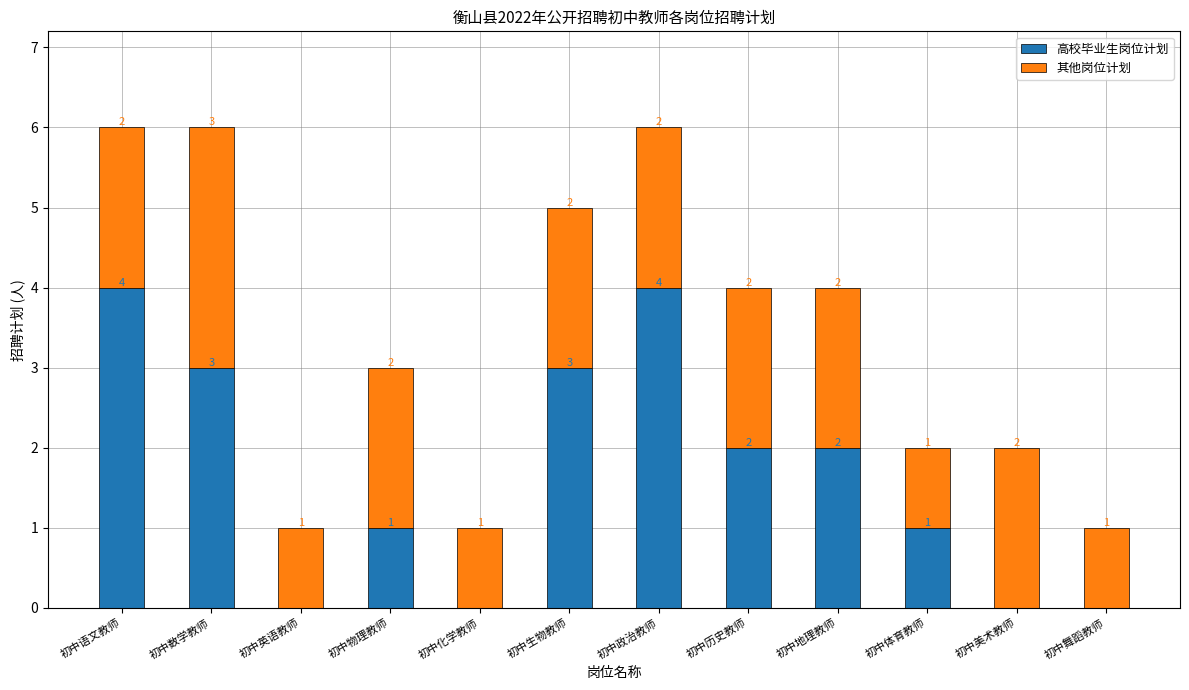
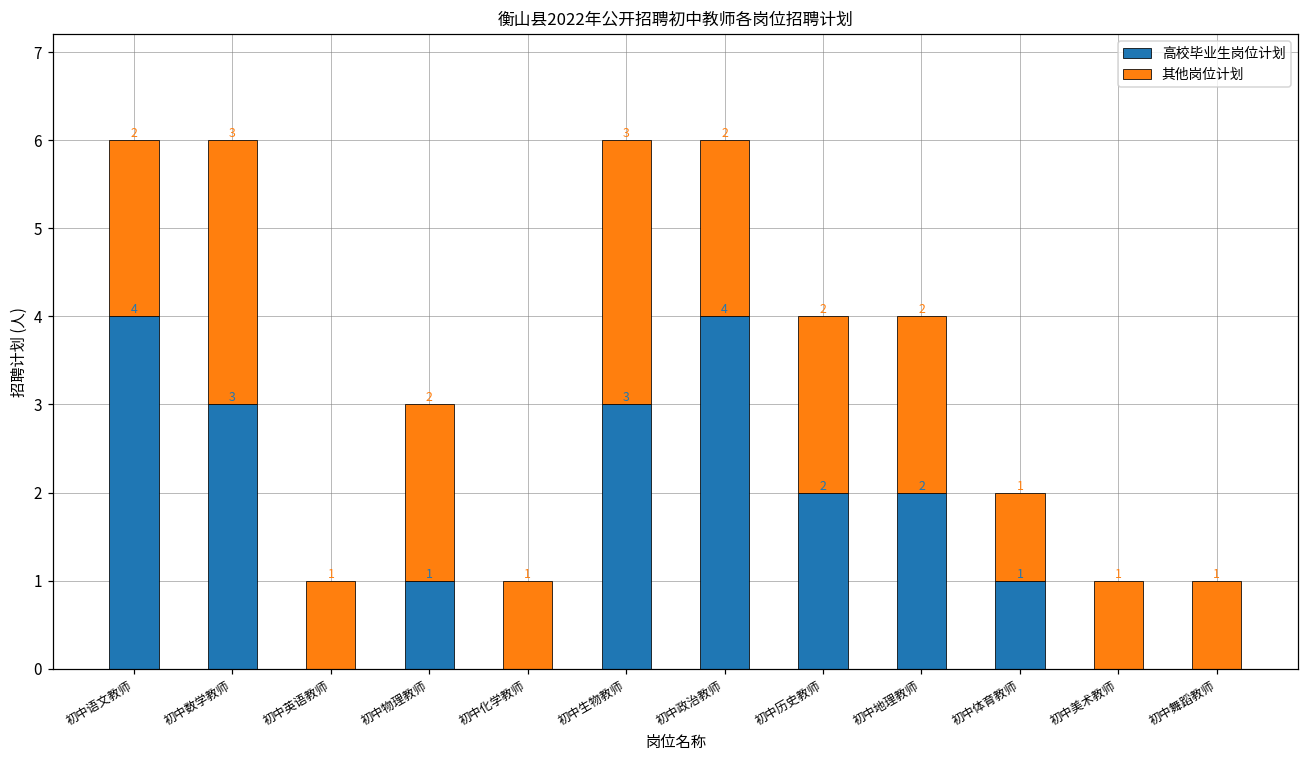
其他岗位计划, 初中生物教师: 2 -> 3
其他岗位计划, 初中美术教师: 2 -> 1
